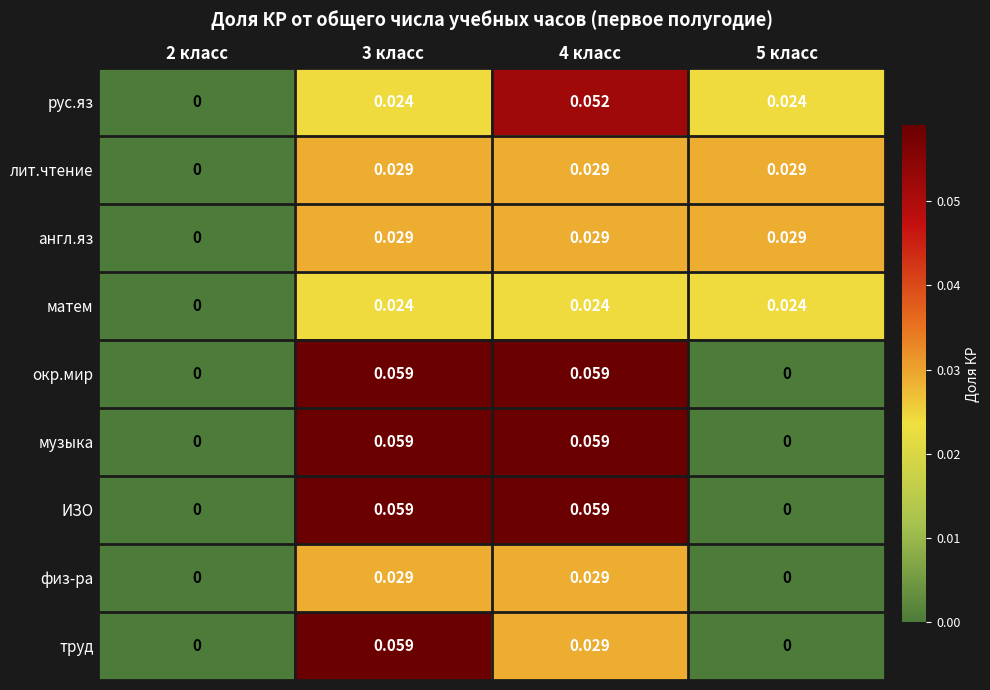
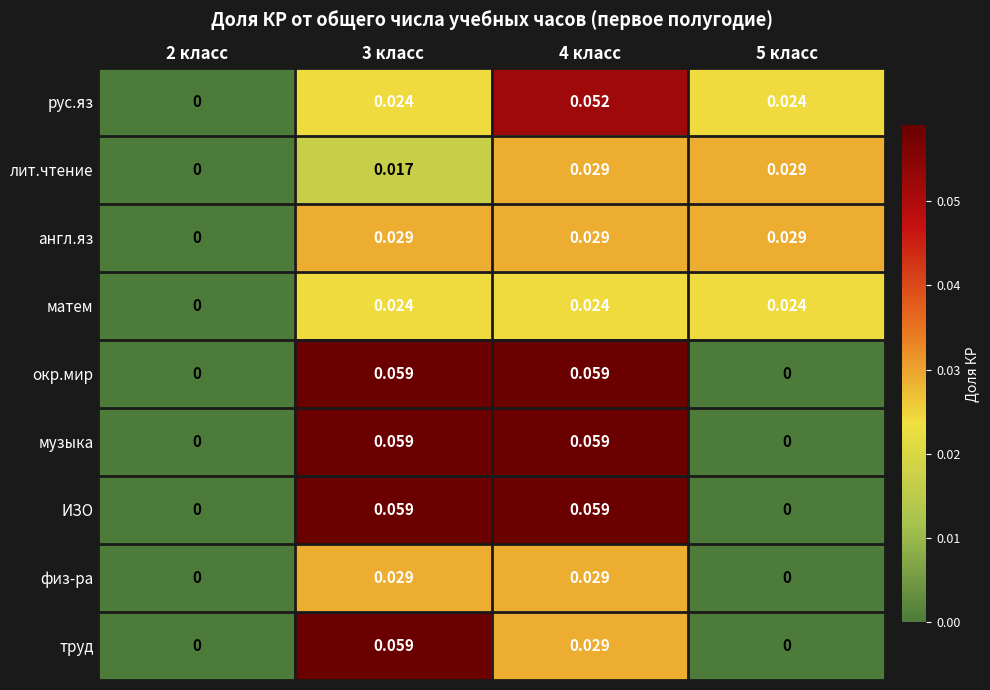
лит.чтение, 3 класс: 0.029 -> 0.017
